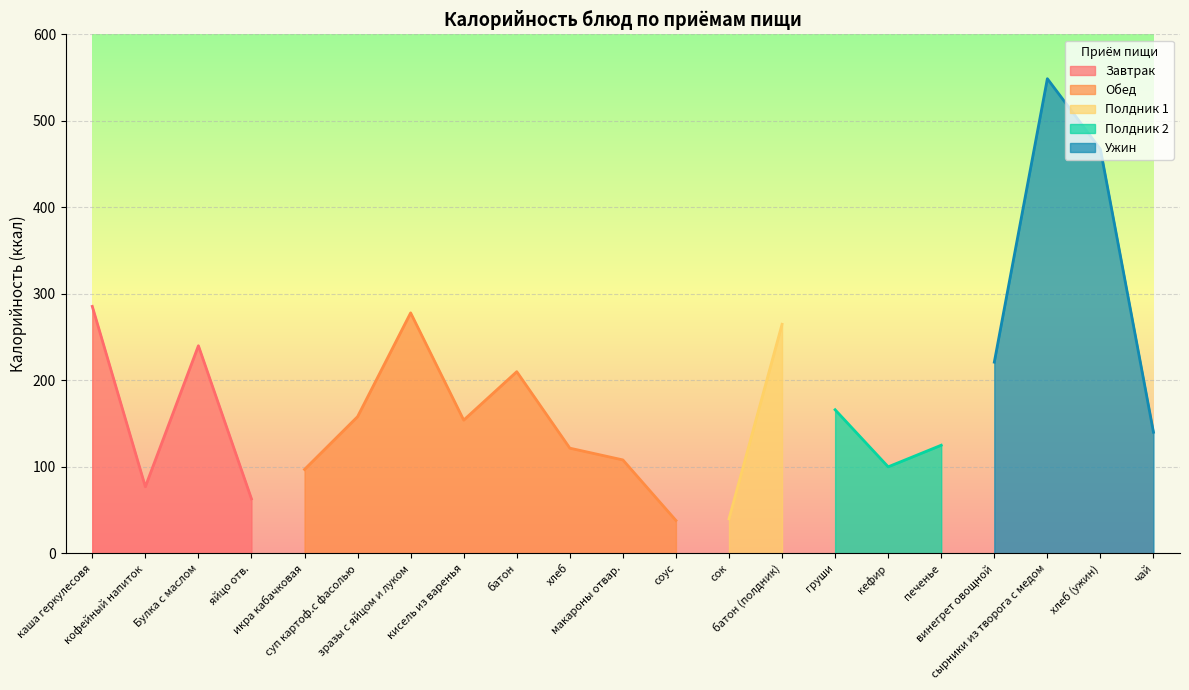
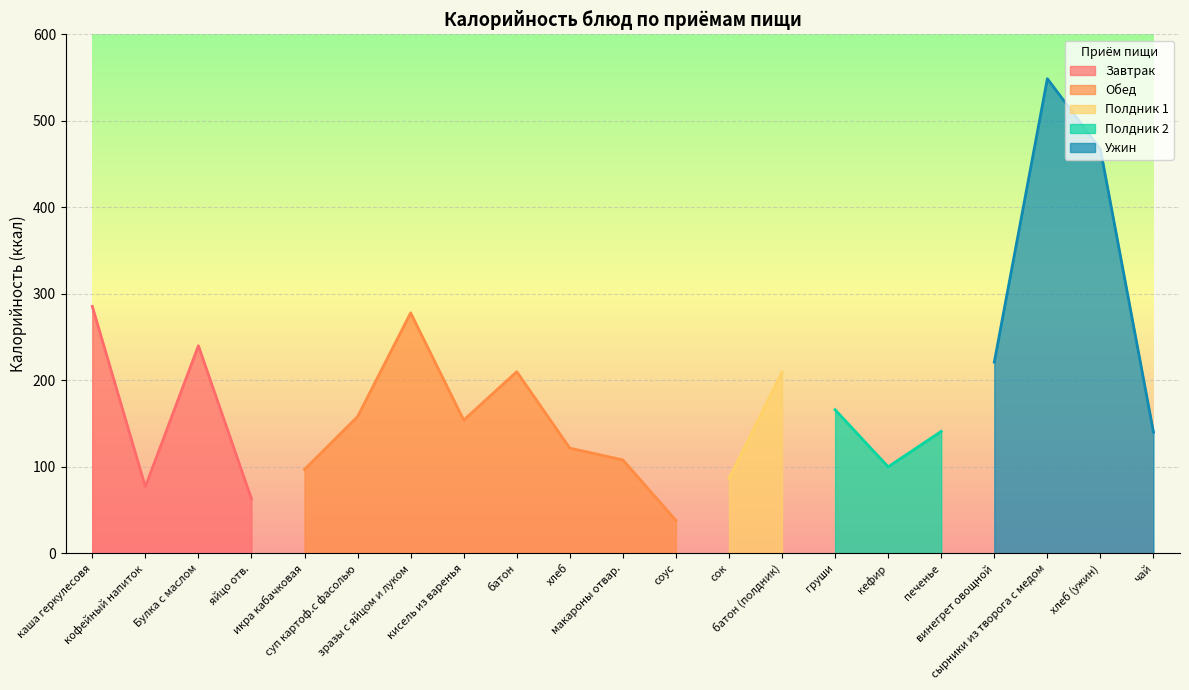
Полдник 1, сок: 40 -> 90
Полдник 1, батон (полдник): 260 -> 210
Полдник 2, печенье: 130 -> 140
